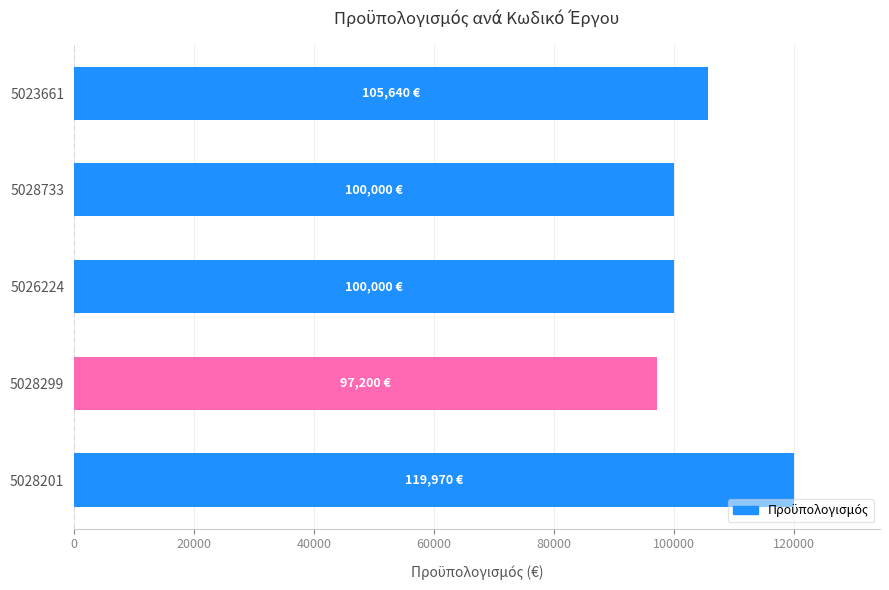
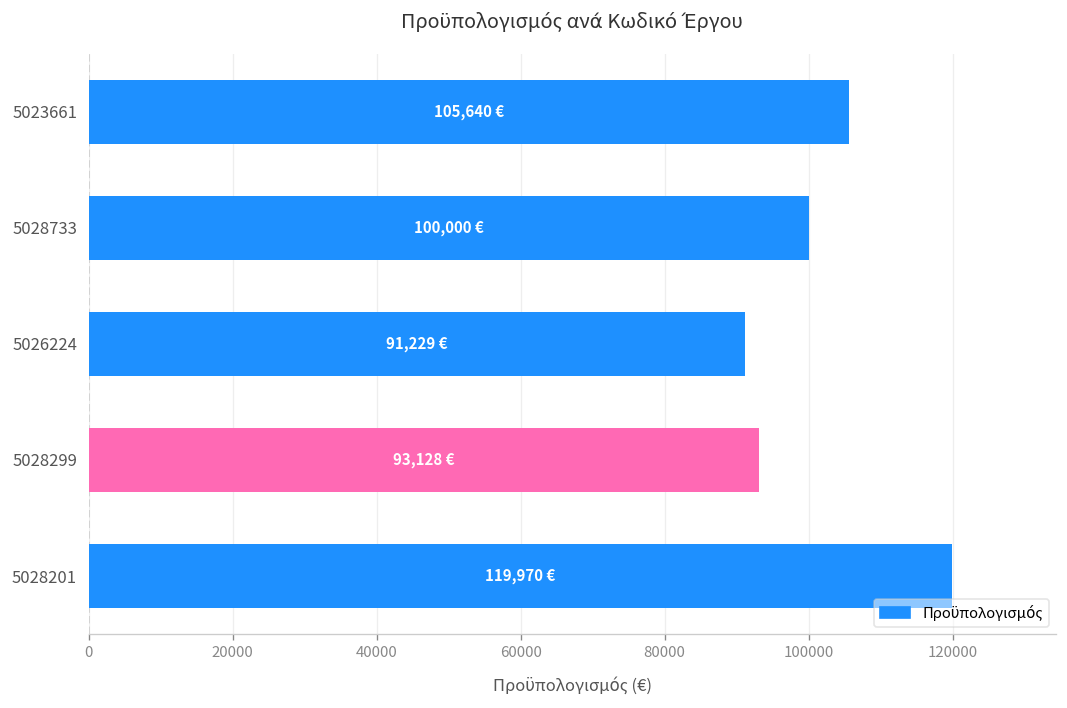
5026224: 100,000 -> 91,229
5028299: 97,200 -> 93,128
